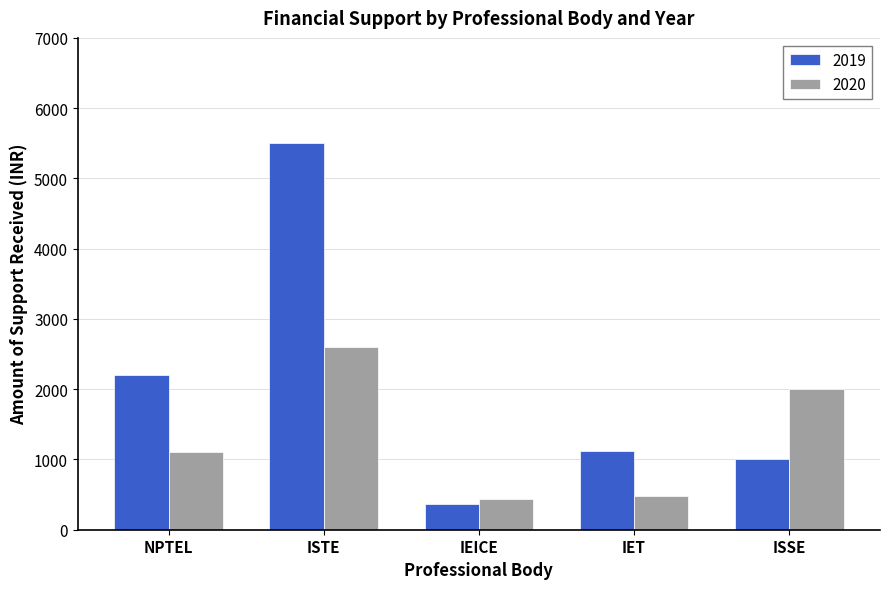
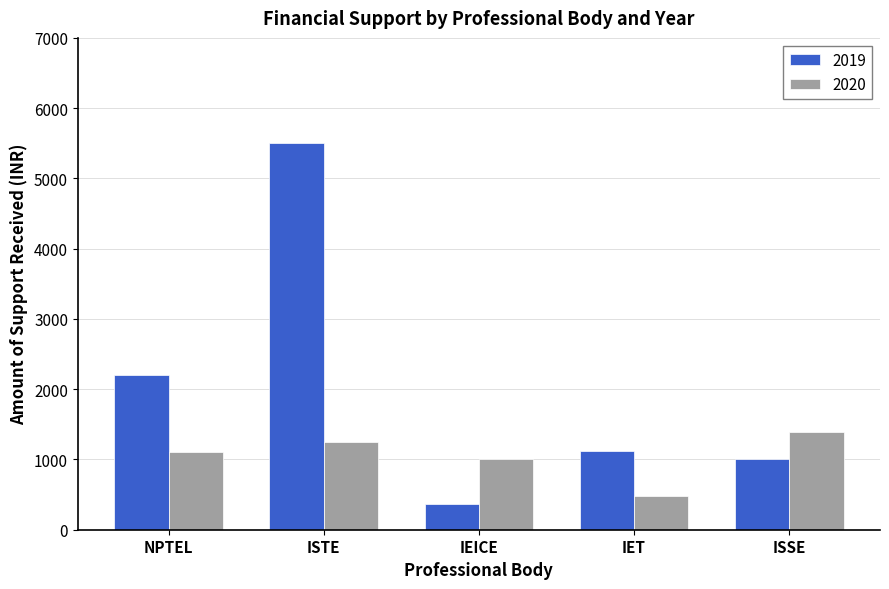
2020, ISTE: 2600 -> 1300
2020, IEICE: 400 -> 1000
2020, ISSE: 2000 -> 1400
